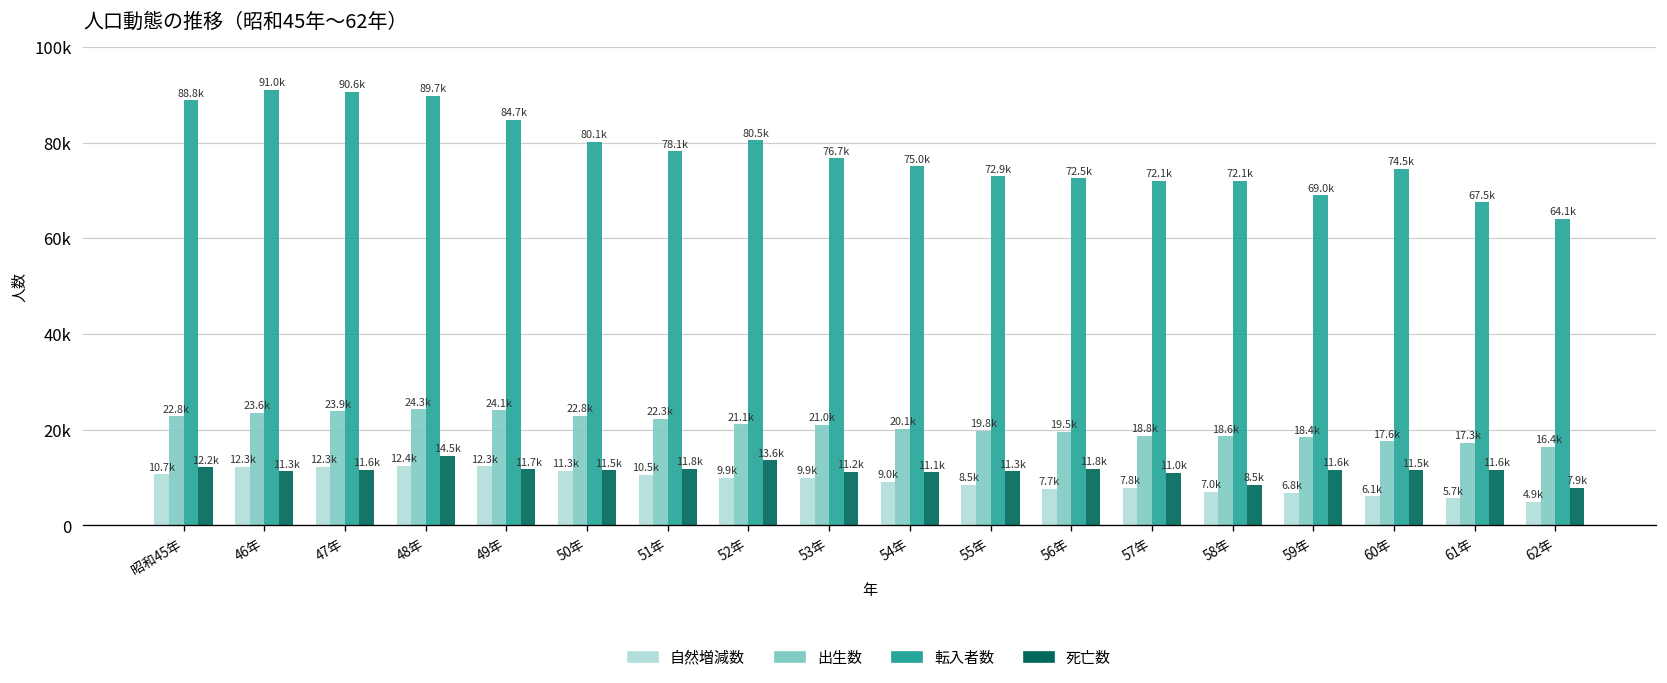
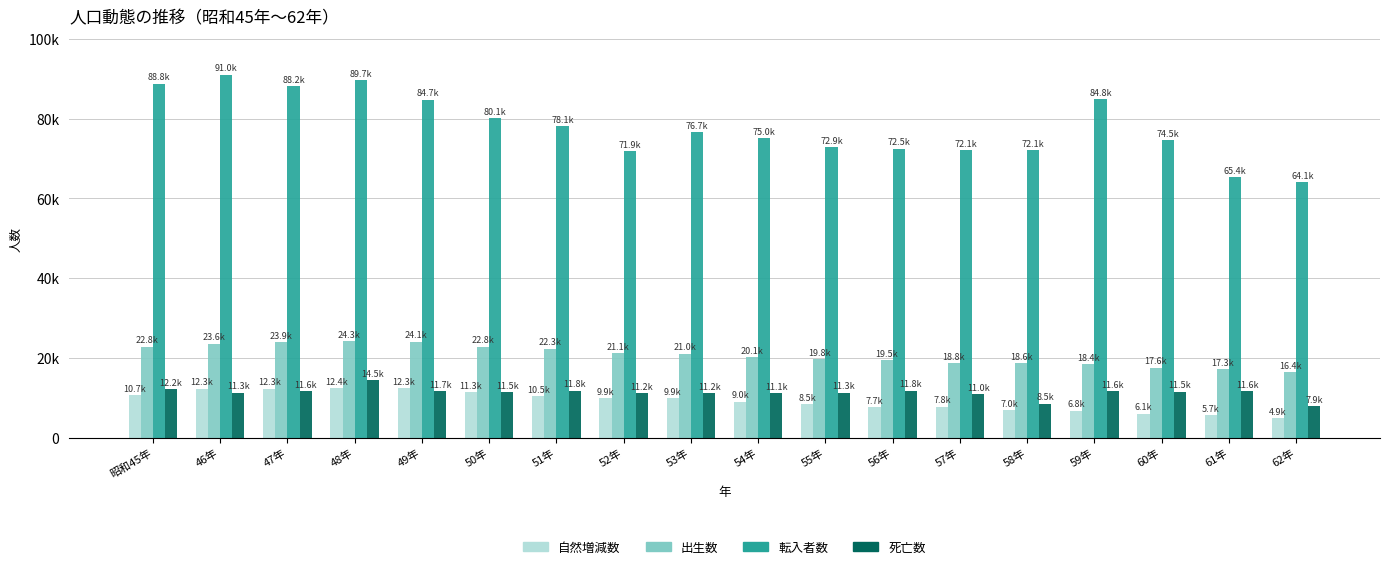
転入者数, 47年: 90.6k -> 88.2k
転入者数, 52年: 80.5k -> 71.9k
死亡数, 52年: 13.6k -> 11.2k
転入者数, 59年: 69.0k -> 84.8k
転入者数, 61年: 67.5k -> 65.4k
